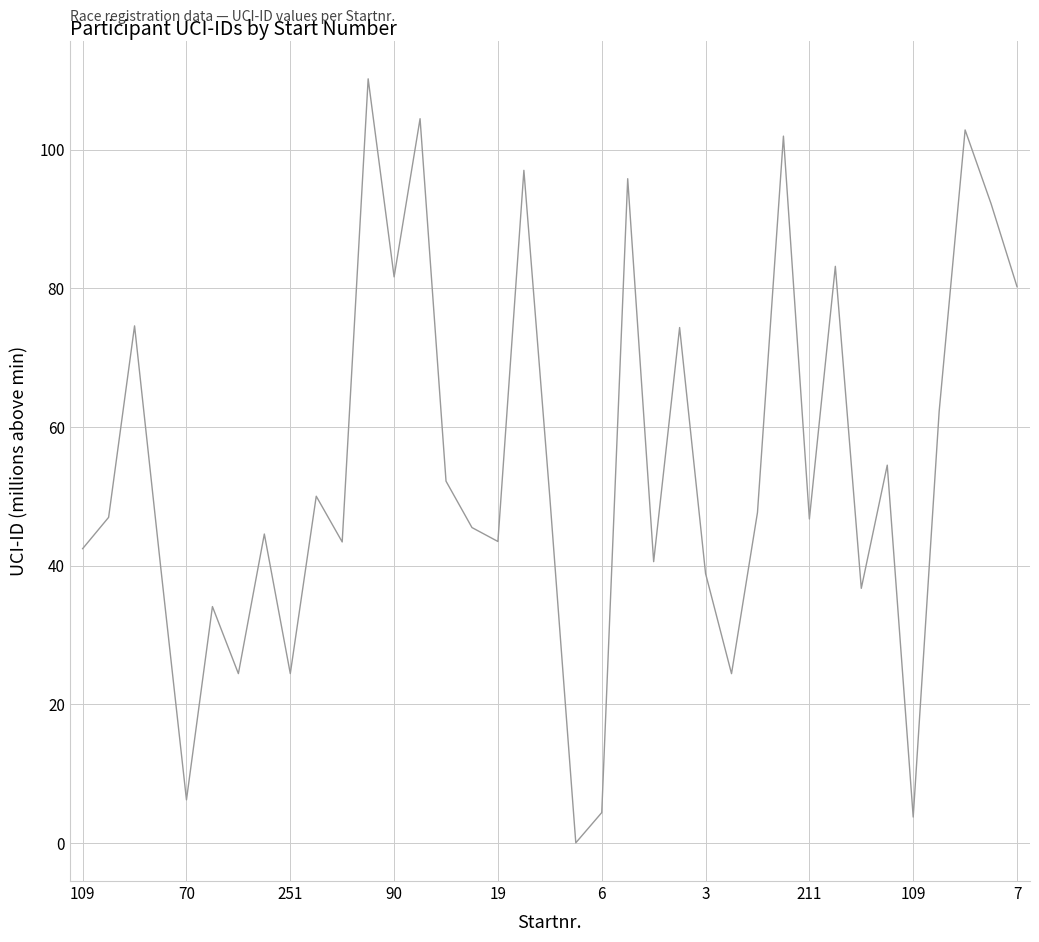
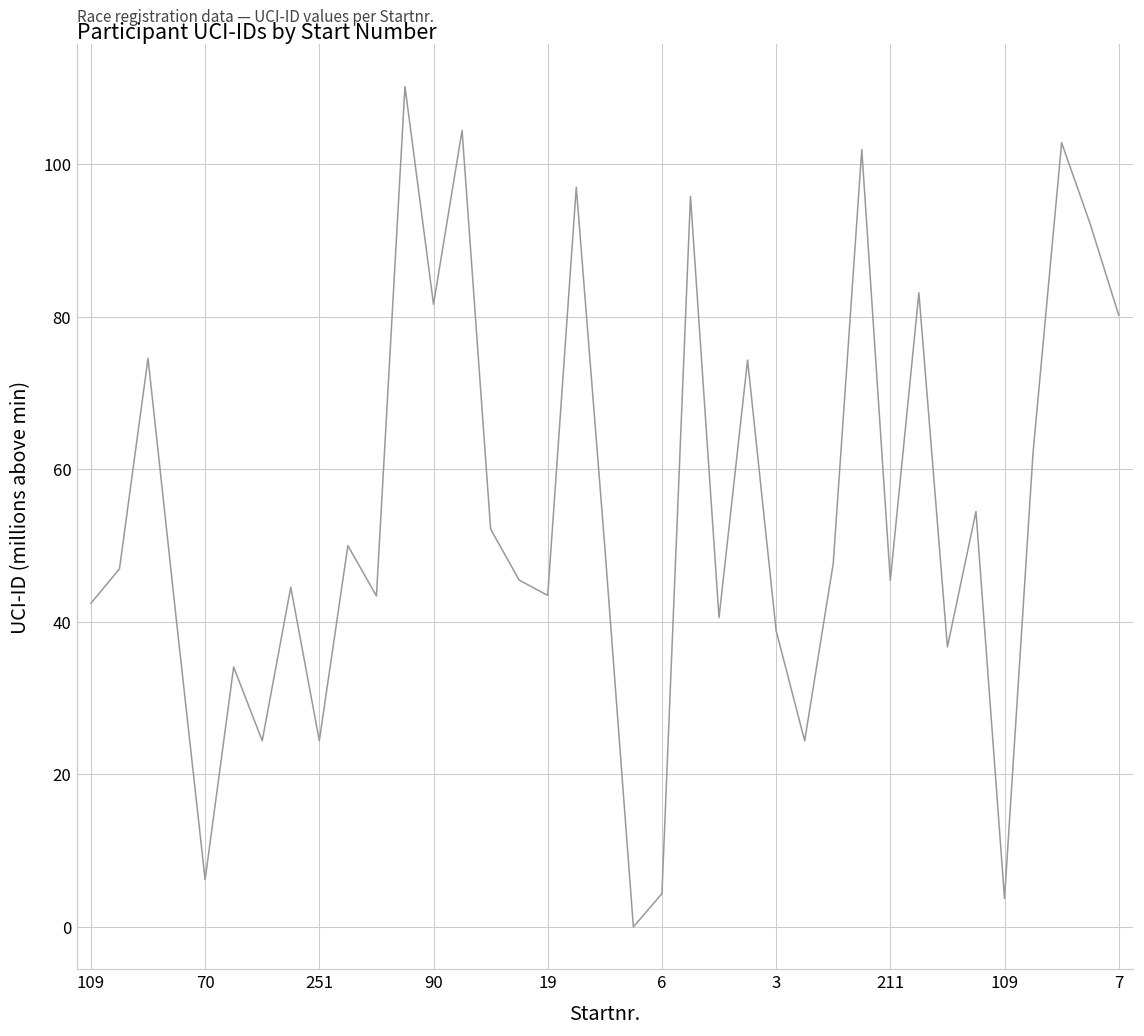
211: 47 -> 45
